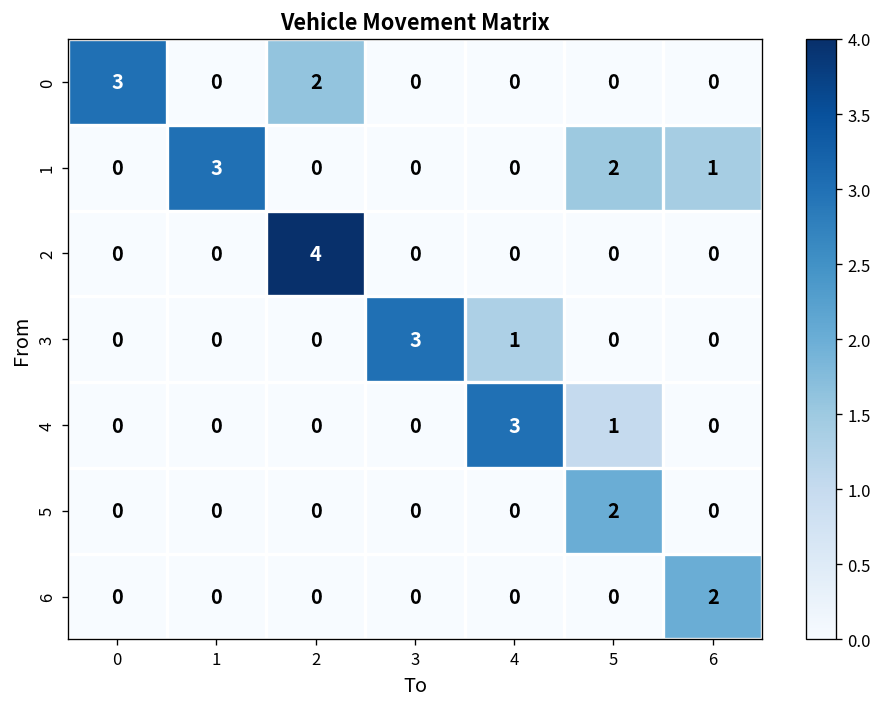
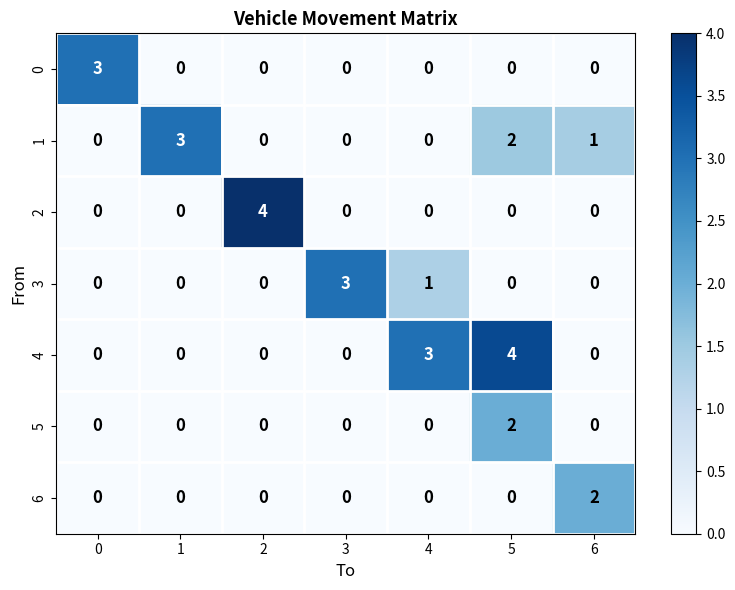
0, 2: 2 -> 0
4, 5: 1 -> 4
